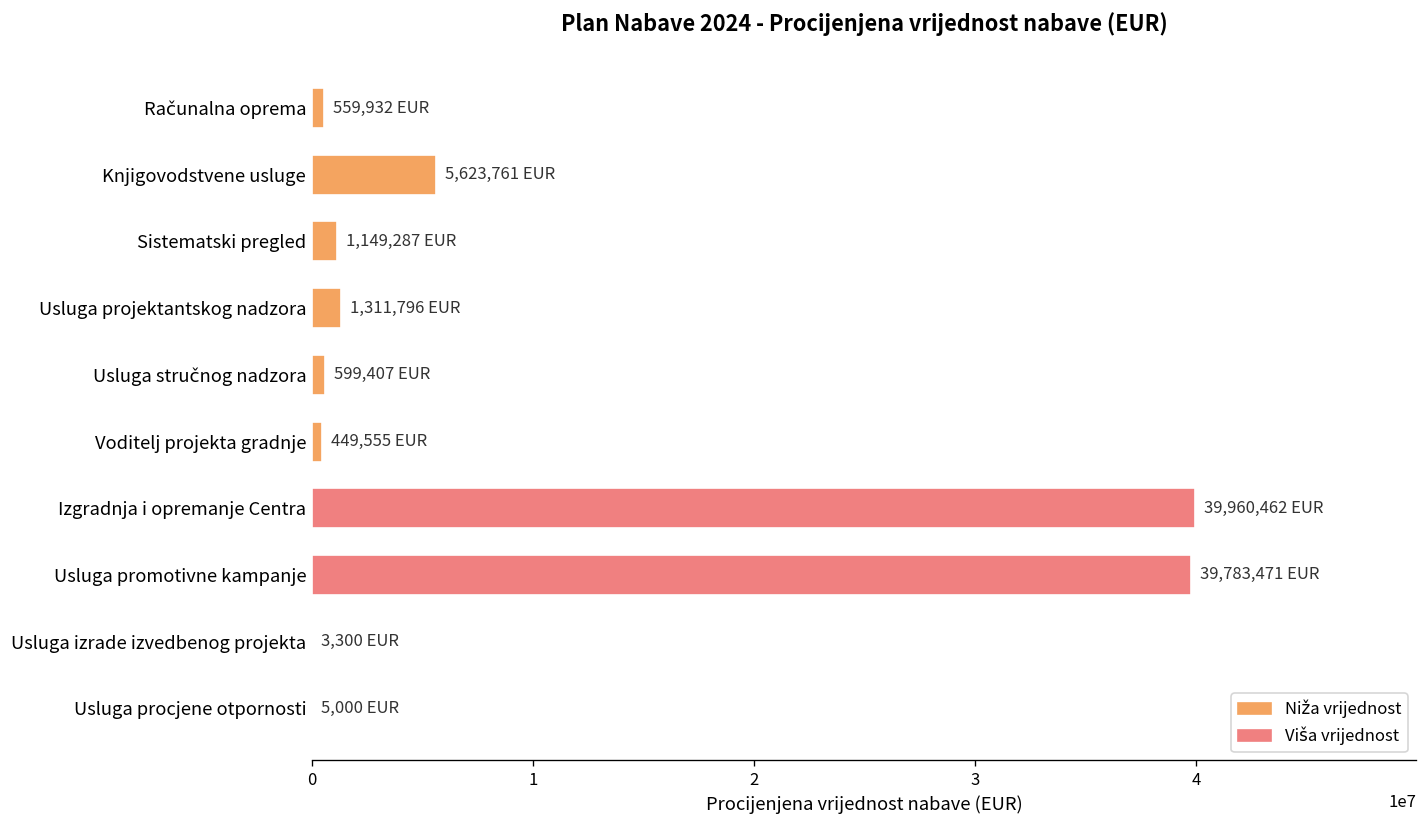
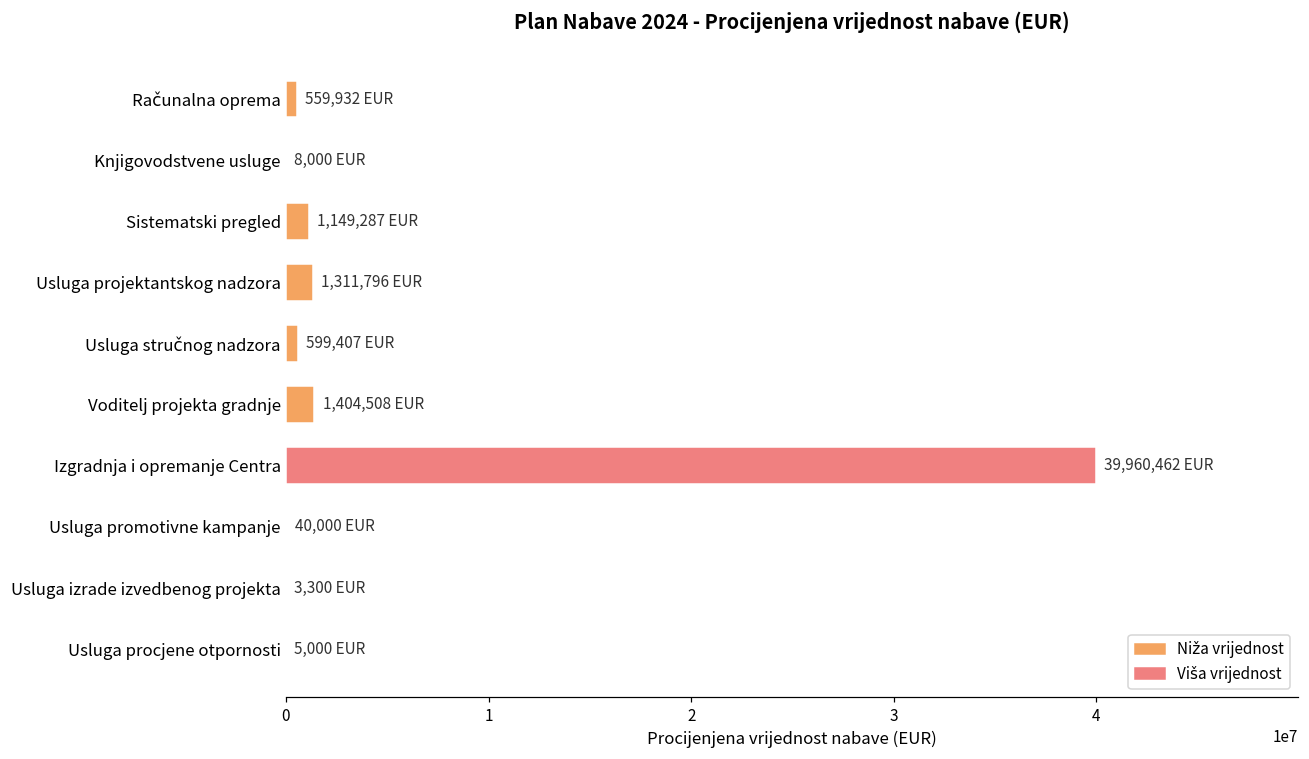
Knjigovodstvene usluge: 5,623,761 -> 8,000
Voditelj projekta gradnje: 449,555 -> 1,404,508
Usluga promotivne kampanje: 39,783,471 -> 40,000
